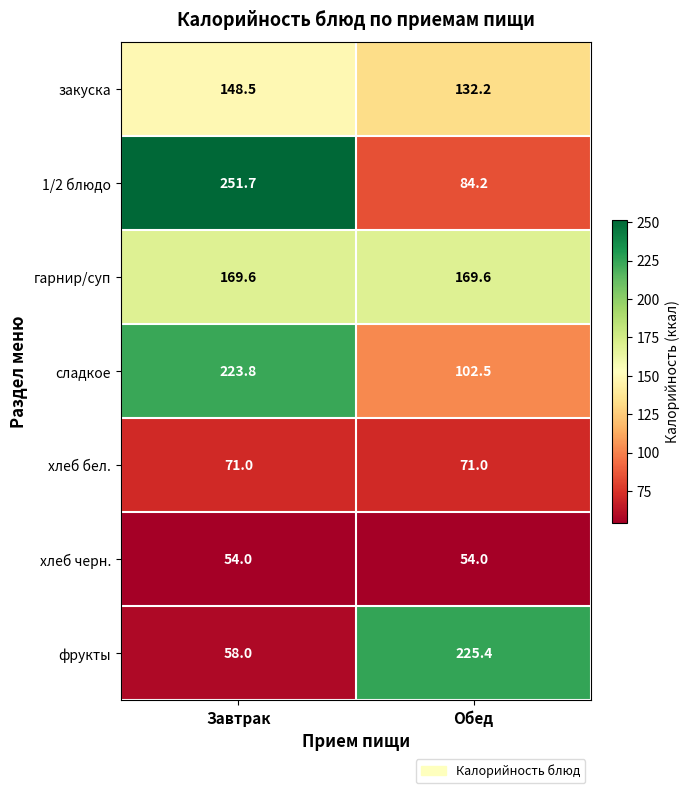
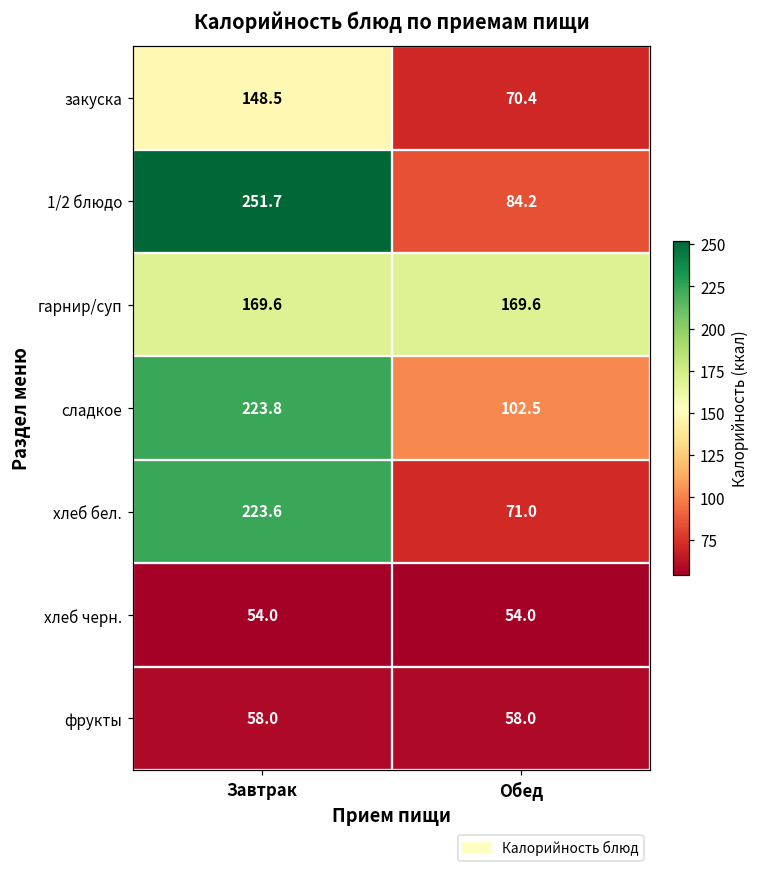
закуска, Обед: 132.2 -> 70.4
хлеб бел., Завтрак: 71.0 -> 223.6
фрукты, Обед: 225.4 -> 58.0
